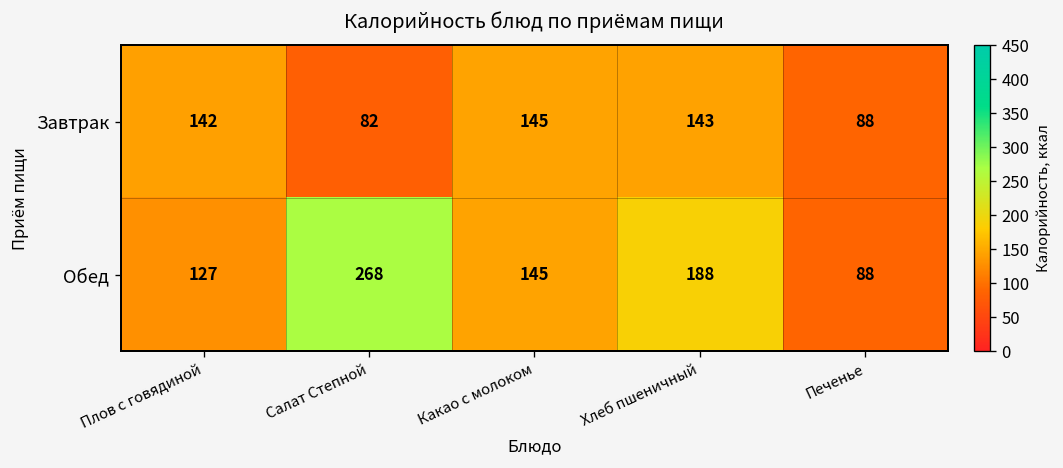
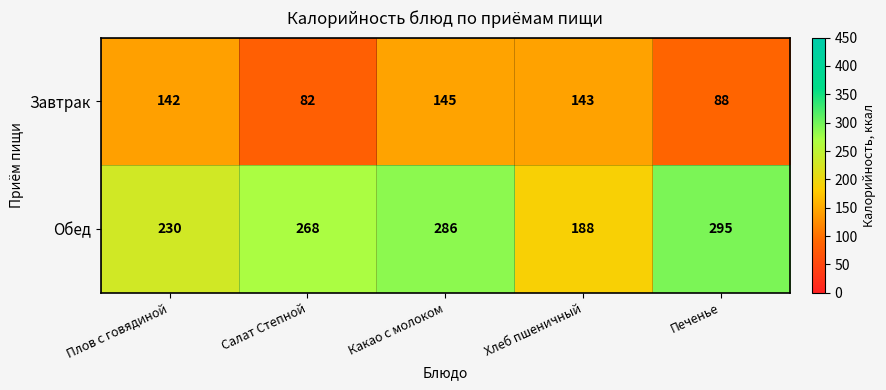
Обед, Плов с говядиной: 127 -> 230
Обед, Какао с молоком: 145 -> 286
Обед, Печенье: 88 -> 295
